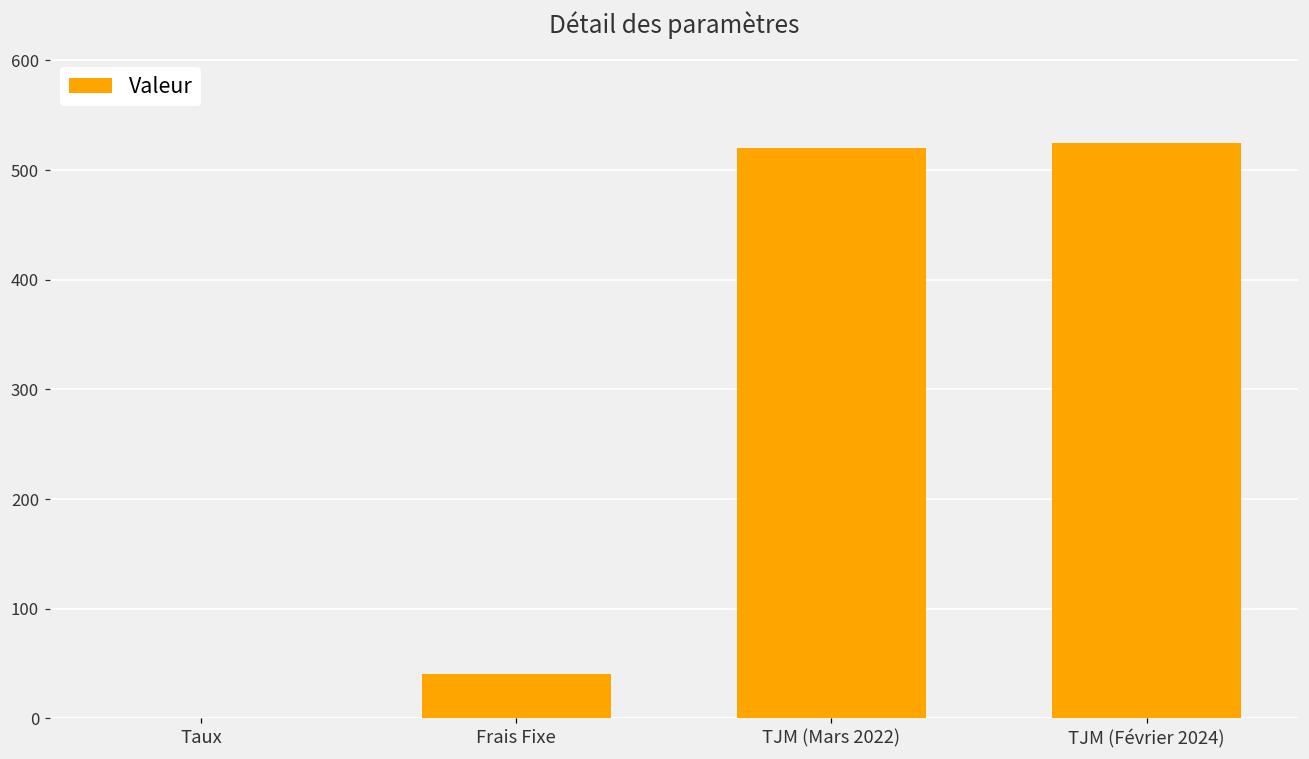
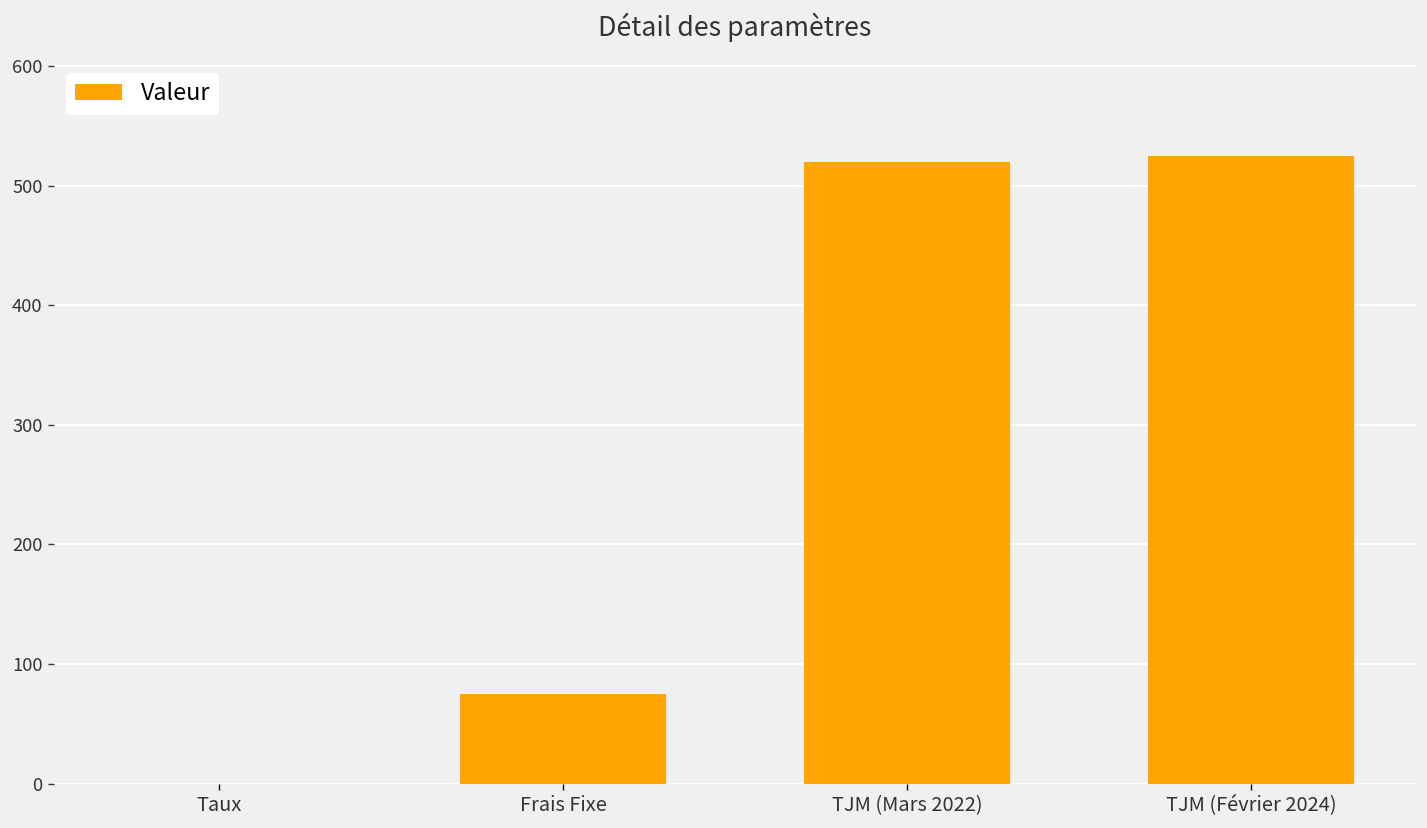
Frais Fixe: 40 -> 80
